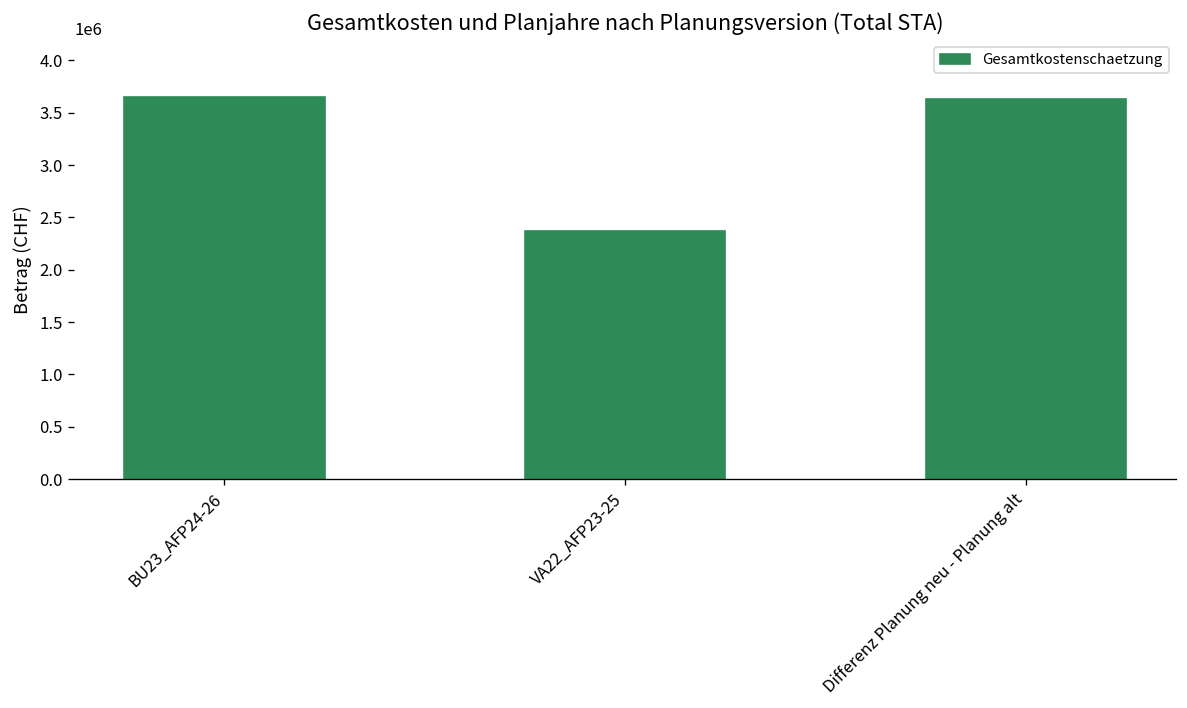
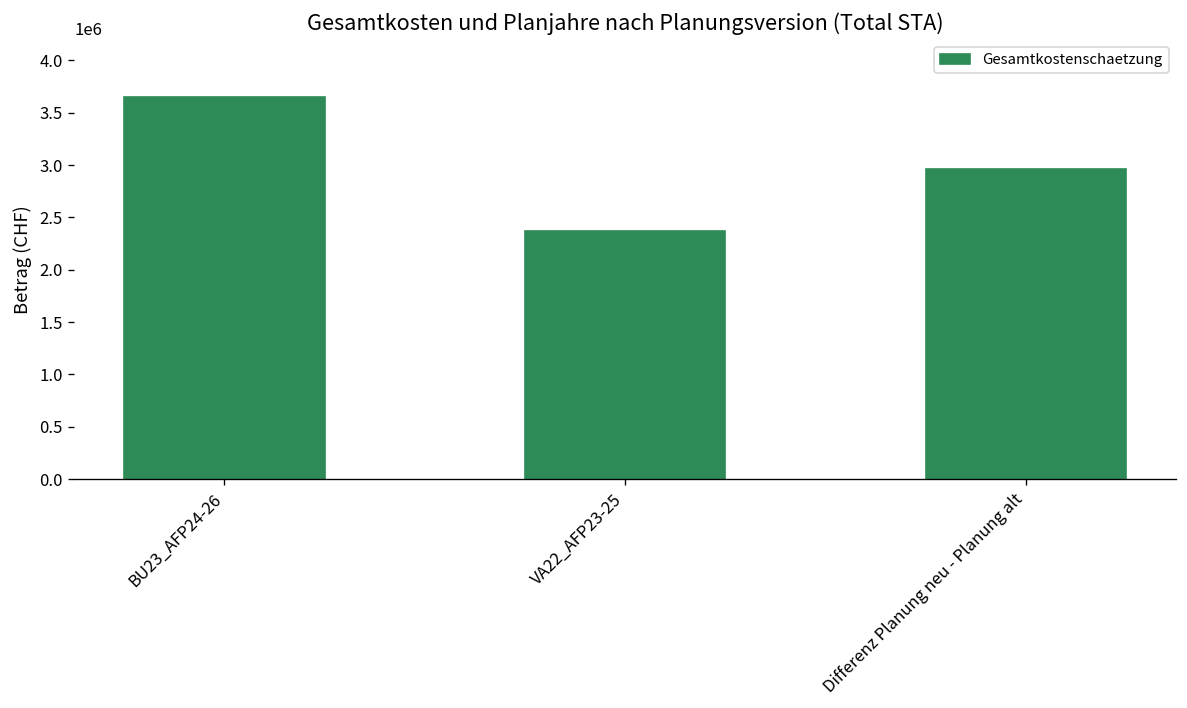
Differenz Planung neu - Planung alt: 3600000 -> 3000000
